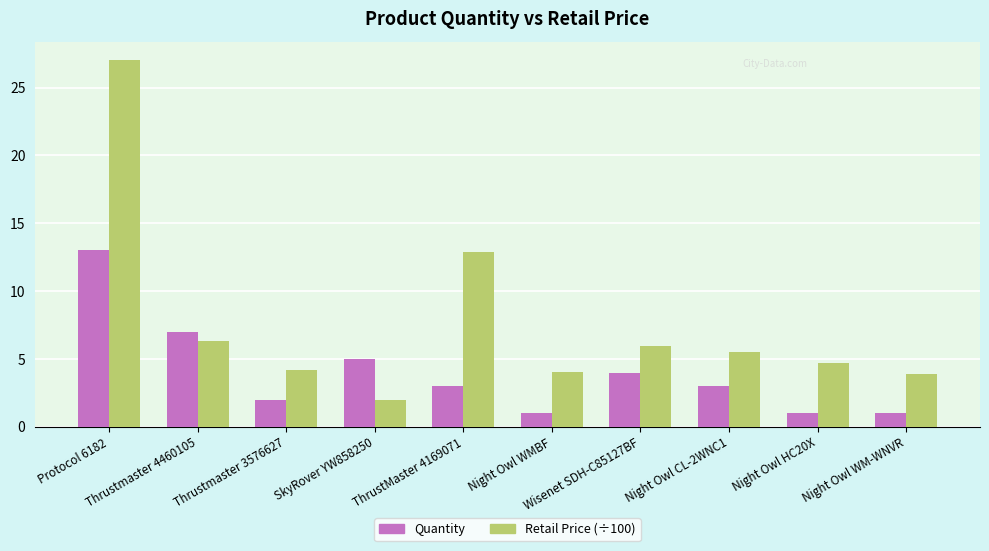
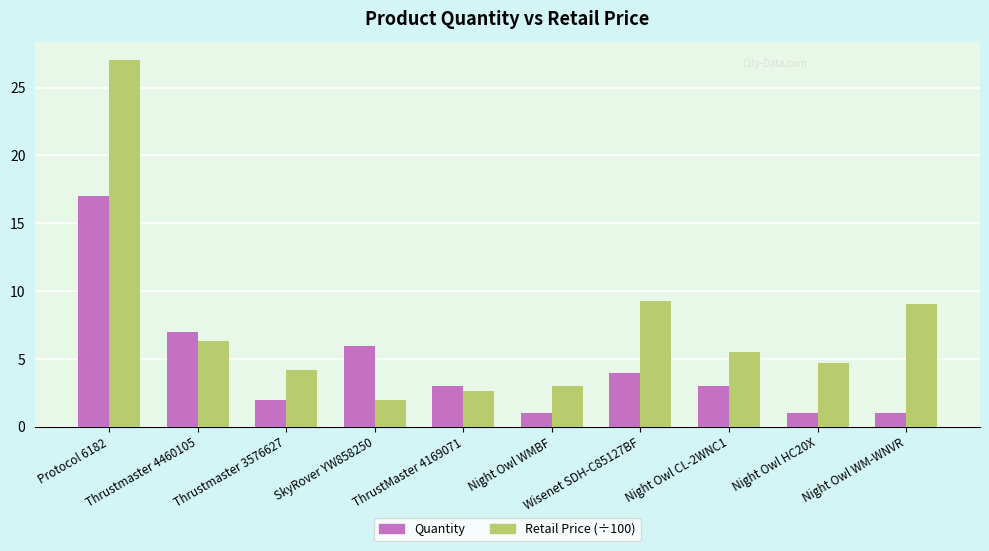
Quantity, Protocol 6182: 13 -> 17
Quantity, SkyRover YW858250: 5 -> 6
Retail Price (÷100), ThrustMaster 4169071: 12.9 -> 2.7
Retail Price (÷100), Night Owl WMBF: 4.1 -> 3.0
Retail Price (÷100), Wisenet SDH-C85127BF: 6.0 -> 9.3
Retail Price (÷100), Night Owl WM-WNVR: 3.9 -> 9.1
